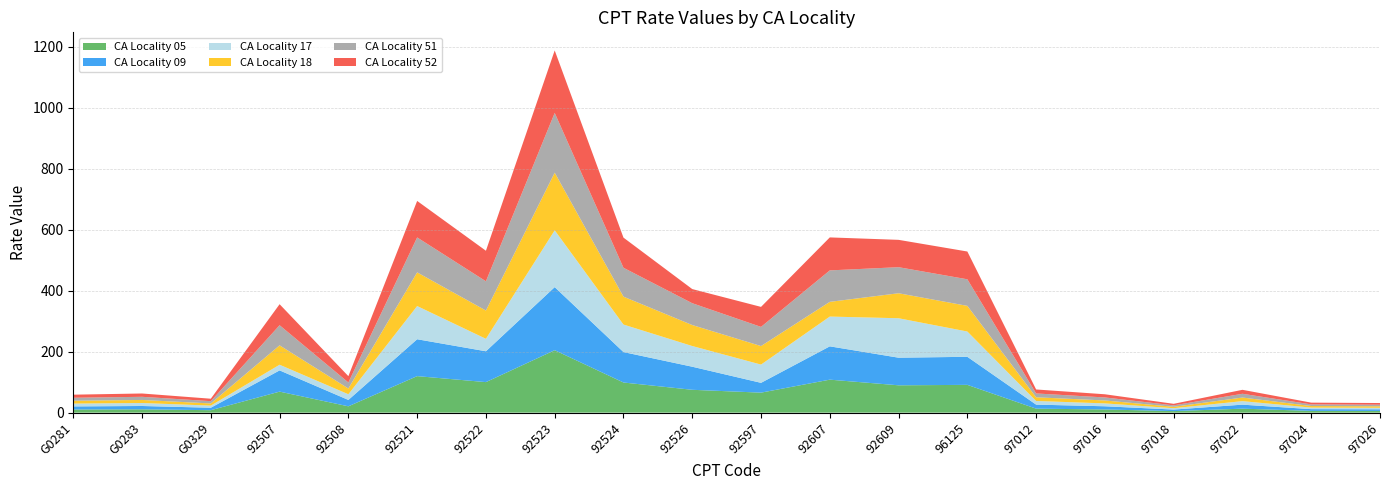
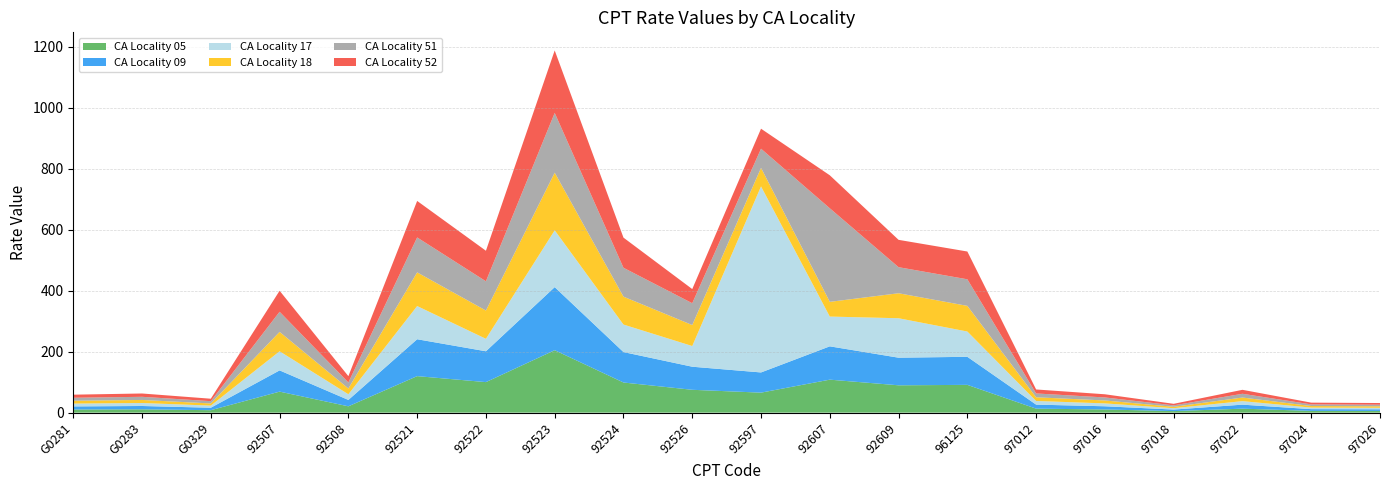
CA Locality 17, 92507: 20 -> 60
CA Locality 09, 92597: 30 -> 70
CA Locality 17, 92597: 60 -> 610
CA Locality 51, 92607: 100 -> 310
